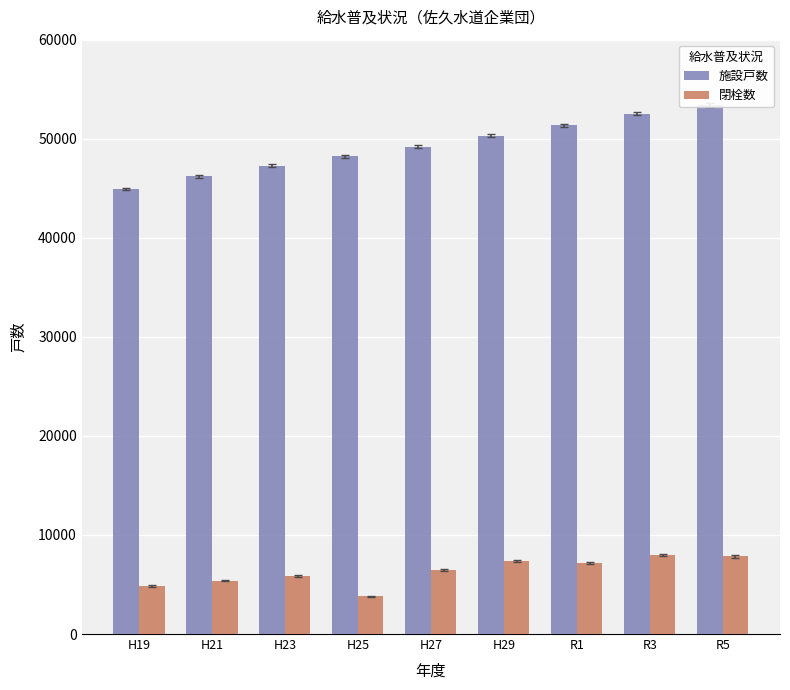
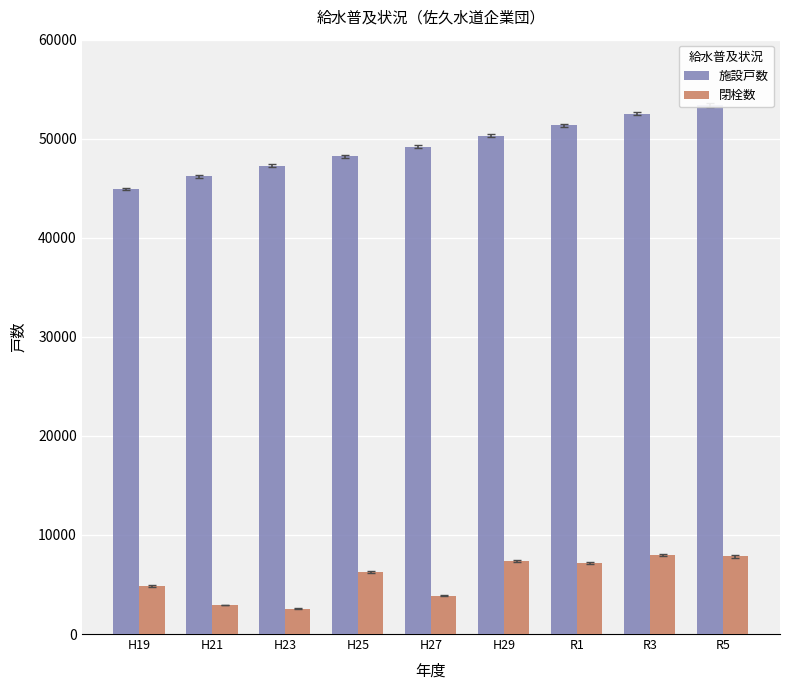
閉栓数, H21: 5000 -> 3000
閉栓数, H23: 6000 -> 3000
閉栓数, H25: 4000 -> 6000
閉栓数, H27: 6000 -> 4000
